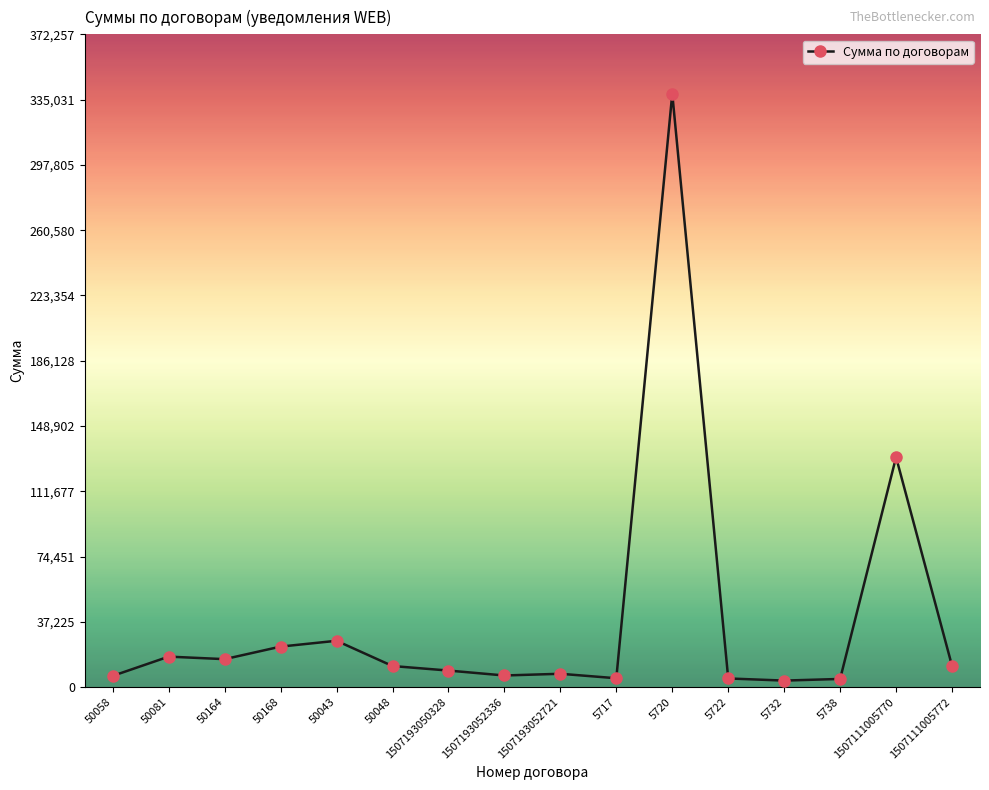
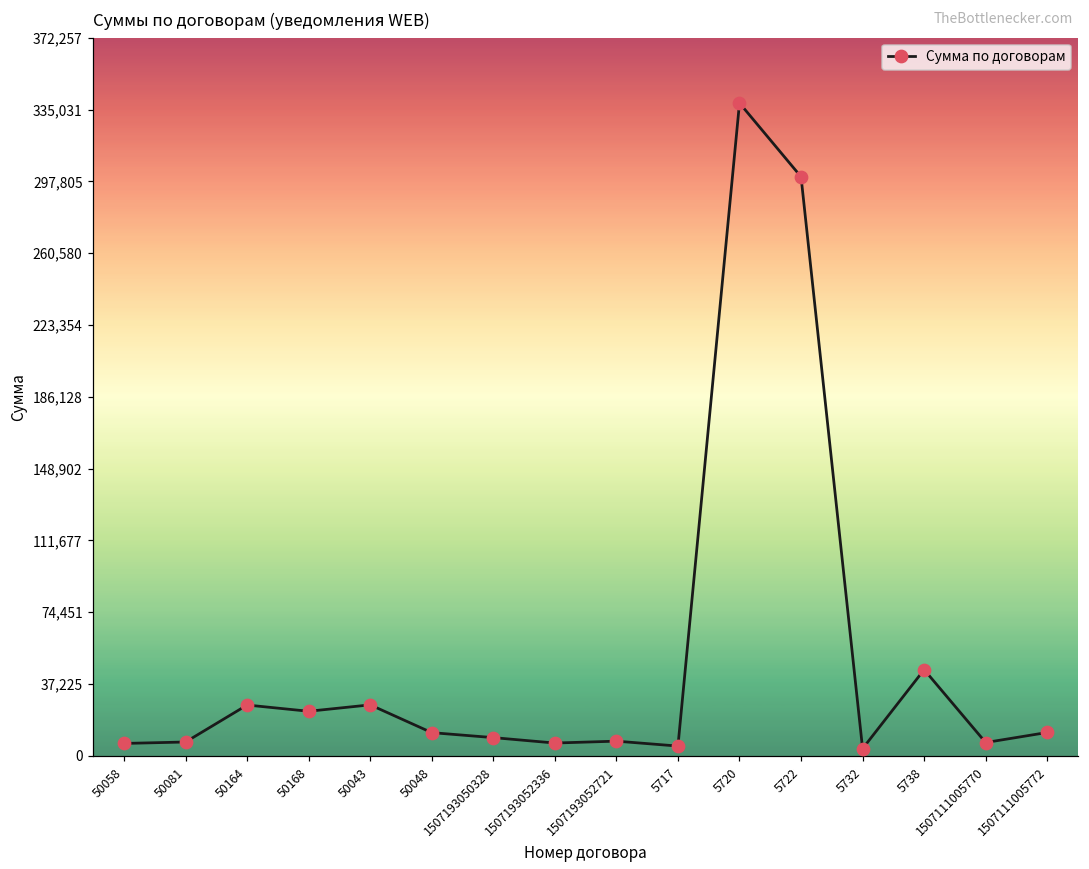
50081: 17,000 -> 7,000
50164: 16,000 -> 26,000
5722: 5,000 -> 300,000
5738: 5,000 -> 45,000
1507111005770: 131,000 -> 7,000
